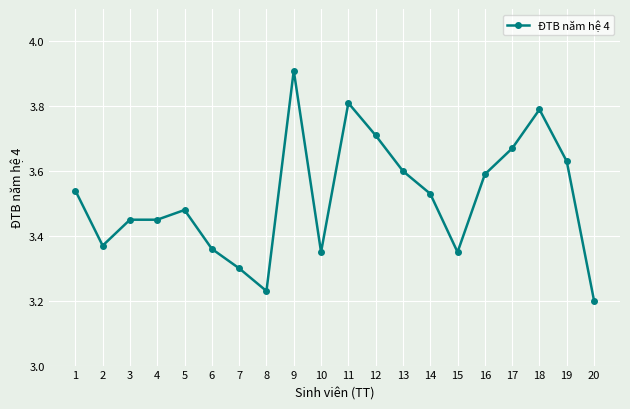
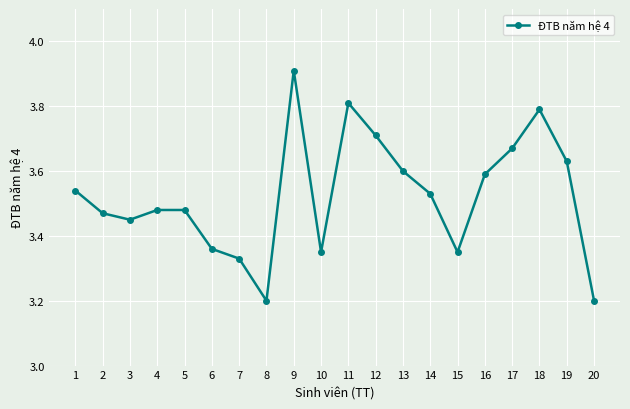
2: 3.37 -> 3.47
4: 3.45 -> 3.48
7: 3.30 -> 3.33
8: 3.23 -> 3.20
